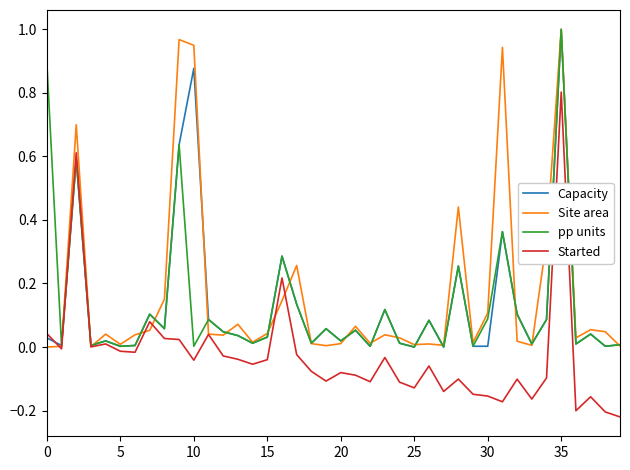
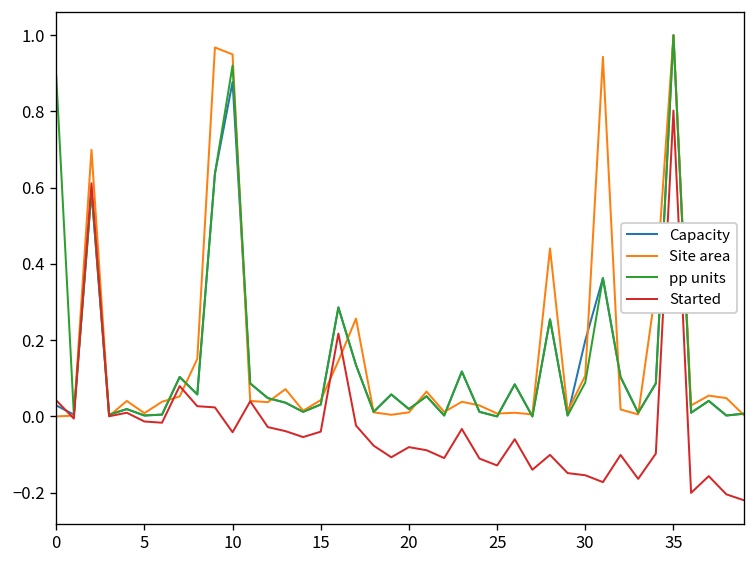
pp units, 10: 0.00 -> 0.92
Capacity, 30: 0.00 -> 0.20
